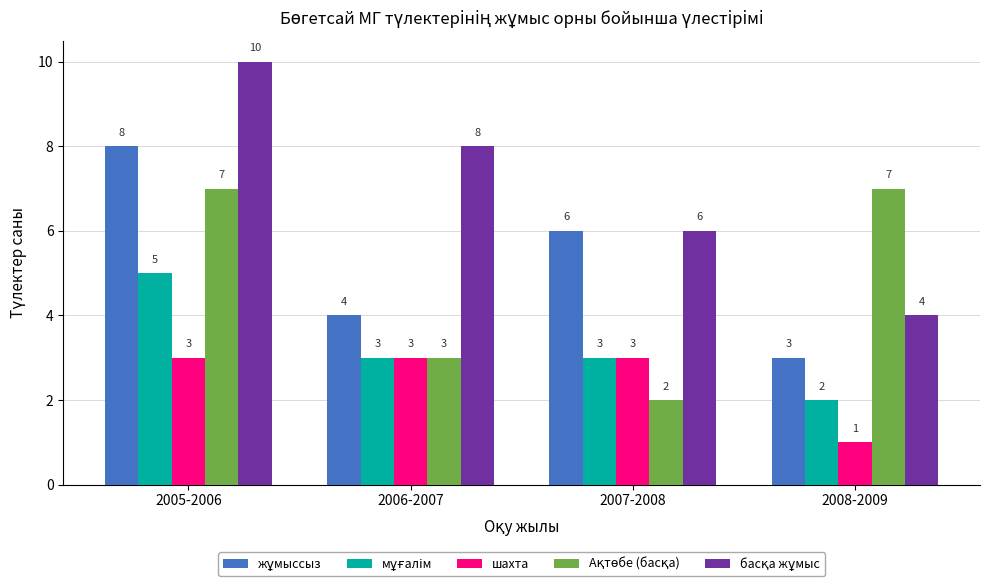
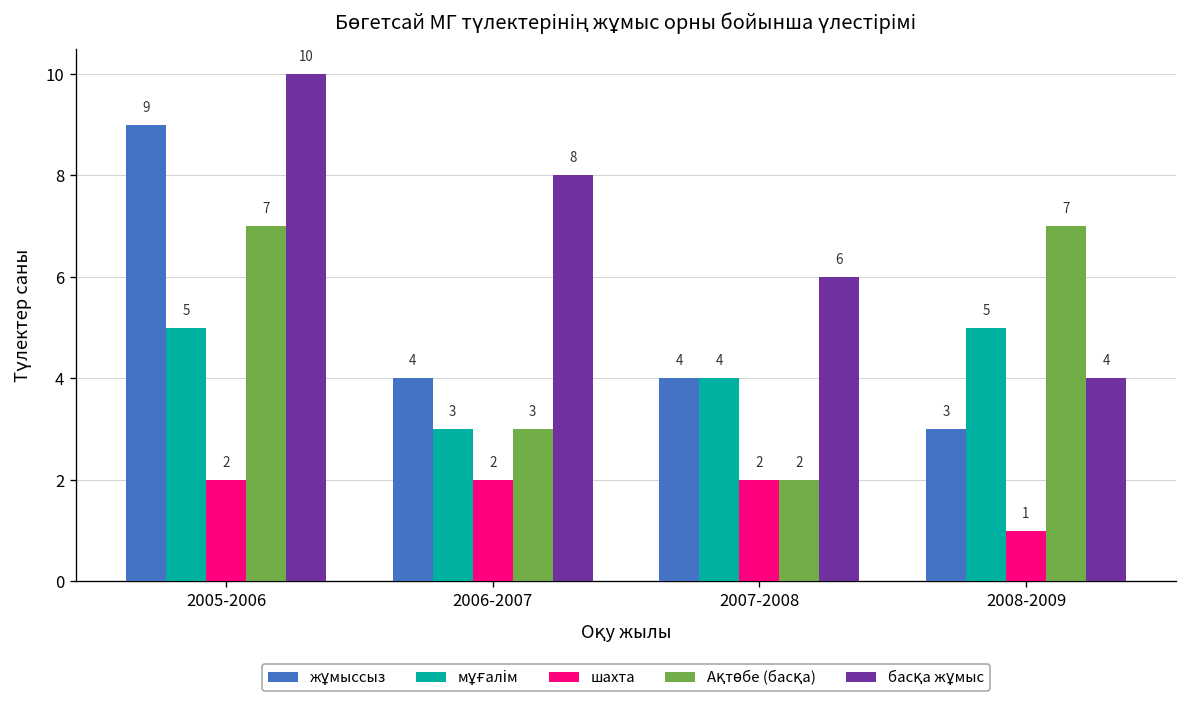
жұмыссыз, 2005-2006: 8 -> 9
шахта, 2005-2006: 3 -> 2
шахта, 2006-2007: 3 -> 2
жұмыссыз, 2007-2008: 6 -> 4
мұғалім, 2007-2008: 3 -> 4
шахта, 2007-2008: 3 -> 2
мұғалім, 2008-2009: 2 -> 5
